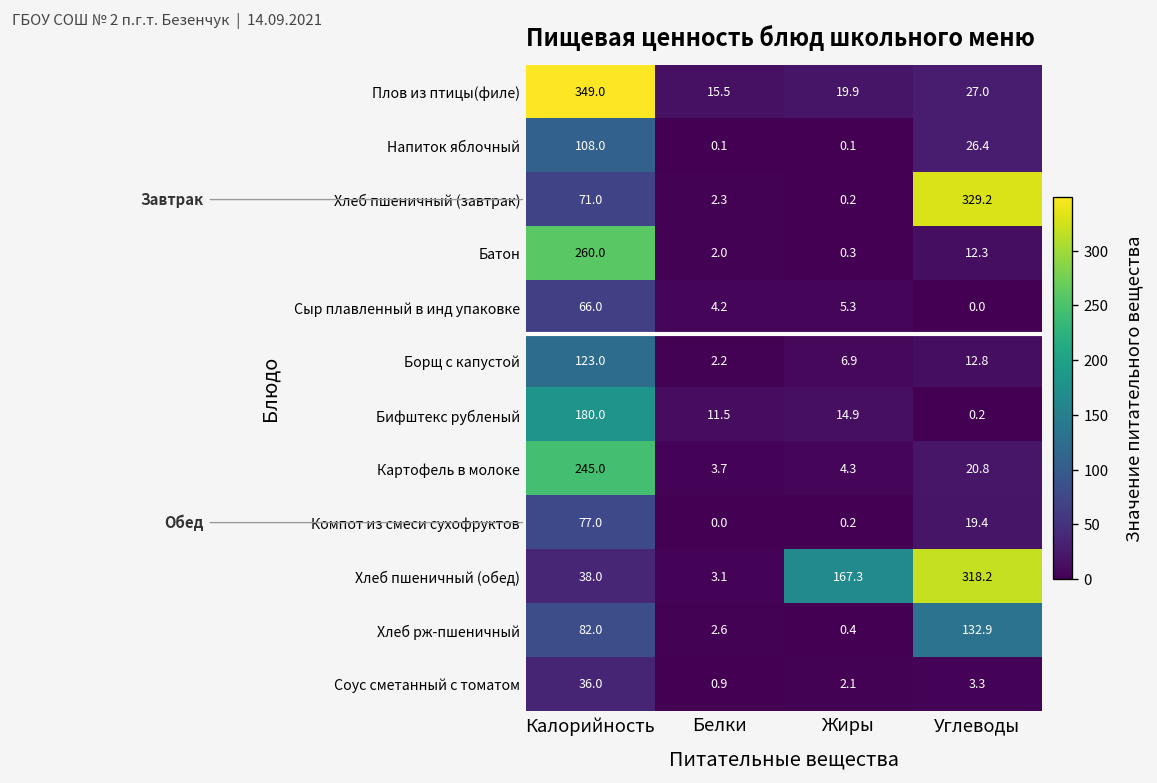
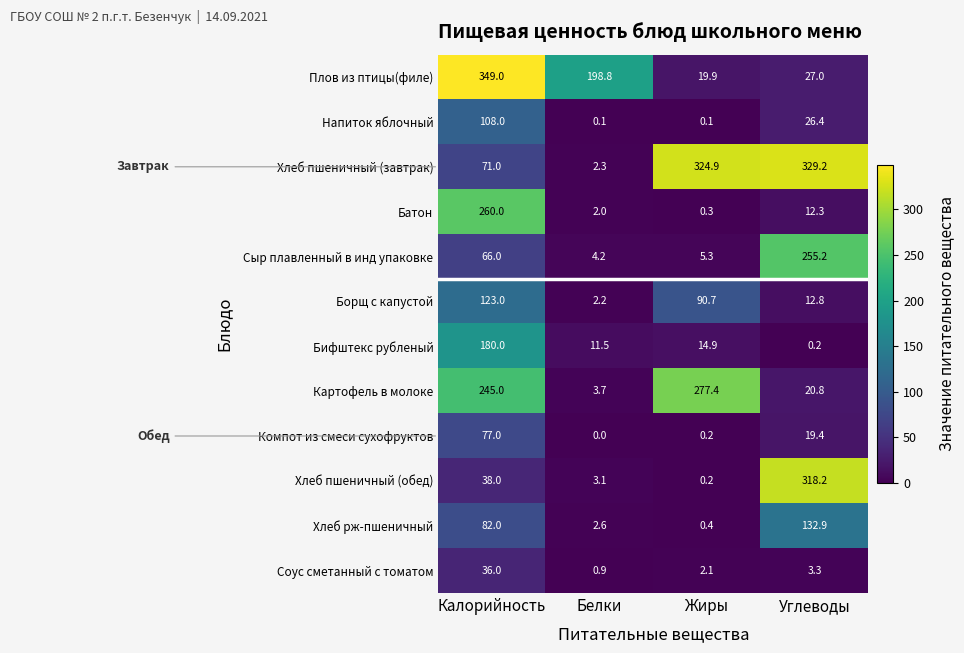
Плов из птицы(филе), Белки: 15.5 -> 198.8
Хлеб пшеничный (завтрак), Жиры: 0.2 -> 324.9
Сыр плавленный в инд упаковке, Углеводы: 0.0 -> 255.2
Борщ с капустой, Жиры: 6.9 -> 90.7
Картофель в молоке, Жиры: 4.3 -> 277.4
Хлеб пшеничный (обед), Жиры: 167.3 -> 0.2
